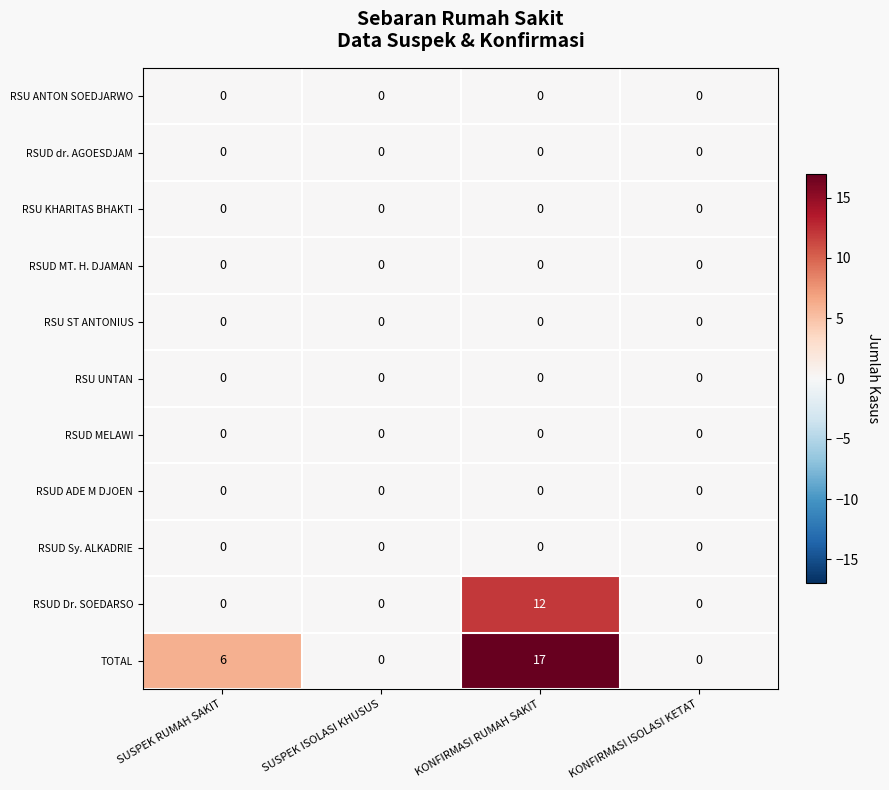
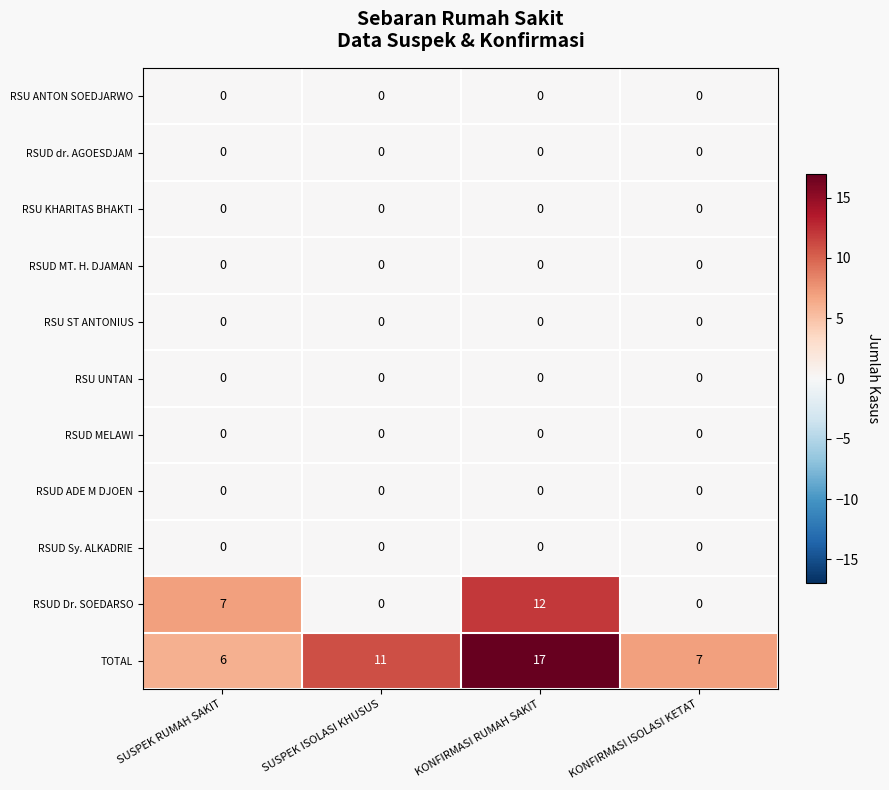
RSUD Dr. SOEDARSO, SUSPEK RUMAH SAKIT: 0 -> 7
TOTAL, SUSPEK ISOLASI KHUSUS: 0 -> 11
TOTAL, KONFIRMASI ISOLASI KETAT: 0 -> 7
